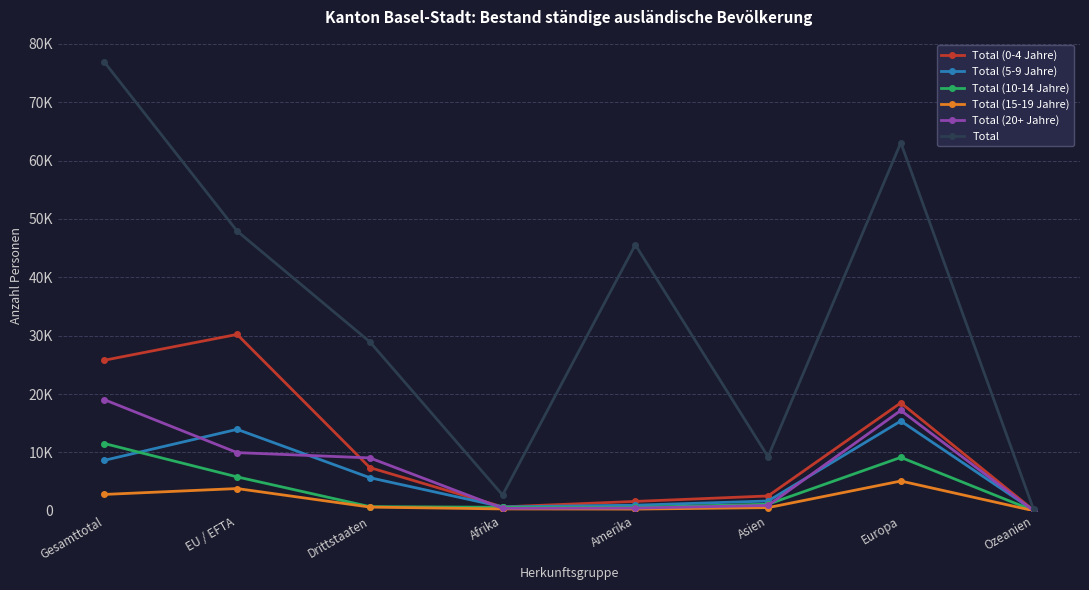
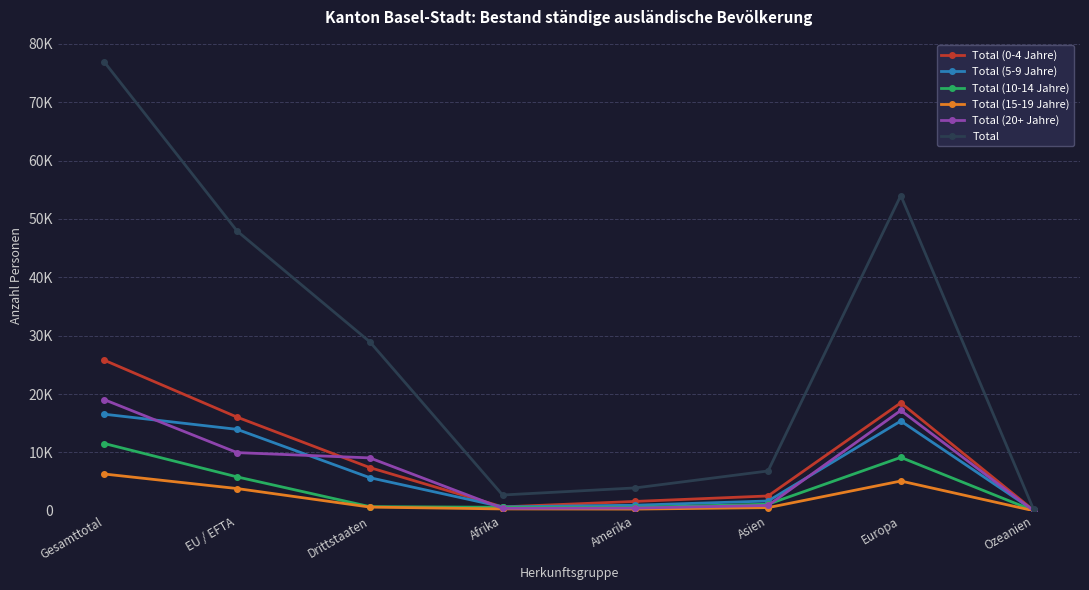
Total (5-9 Jahre), Gesamttotal: 9000 -> 17000
Total (15-19 Jahre), Gesamttotal: 3000 -> 6000
Total (0-4 Jahre), EU / EFTA: 30000 -> 16000
Total, Amerika: 46000 -> 4000
Total, Asien: 9000 -> 7000
Total, Europa: 63000 -> 54000
